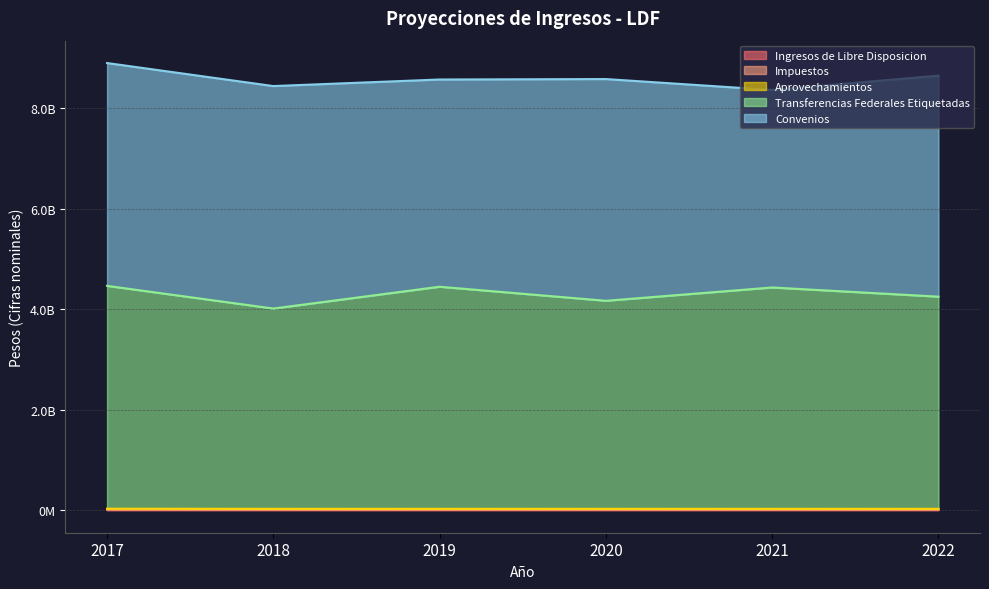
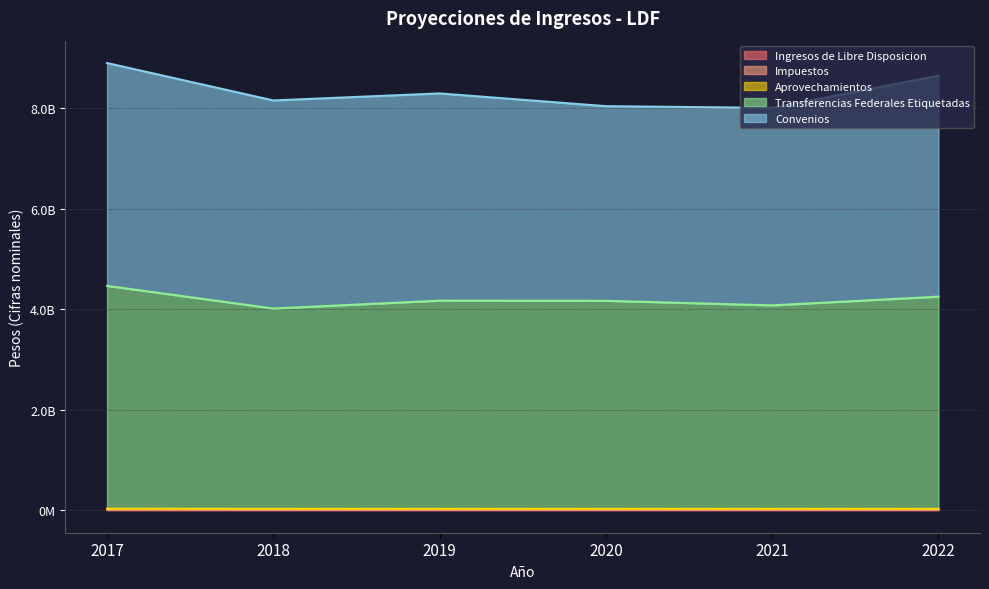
Convenios, 2018: 4400000000 -> 4100000000
Transferencias Federales Etiquetadas, 2019: 4400000000 -> 4100000000
Convenios, 2020: 4400000000 -> 3900000000
Transferencias Federales Etiquetadas, 2021: 4400000000 -> 4000000000
